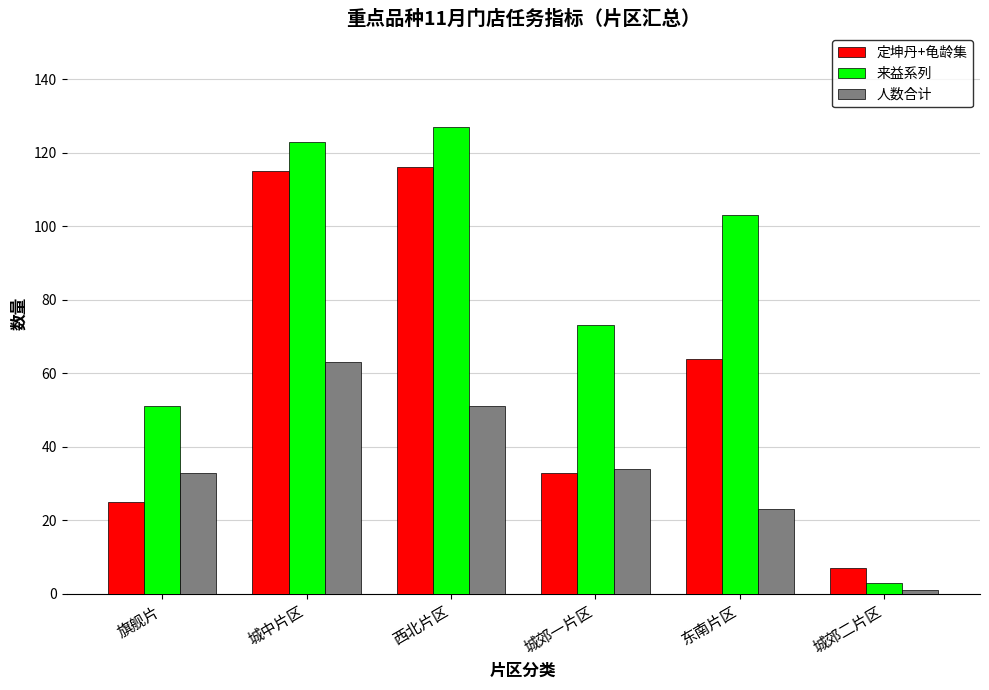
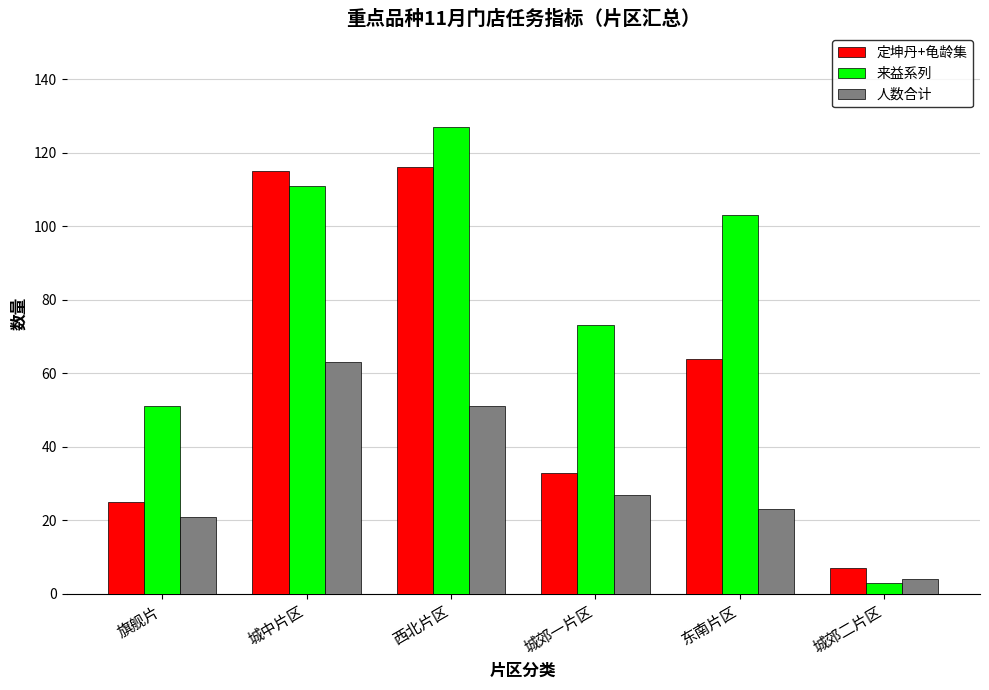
人数合计, 旗舰片: 33 -> 21
来益系列, 城中片区: 123 -> 111
人数合计, 城郊一片区: 34 -> 27
人数合计, 城郊二片区: 1 -> 4
